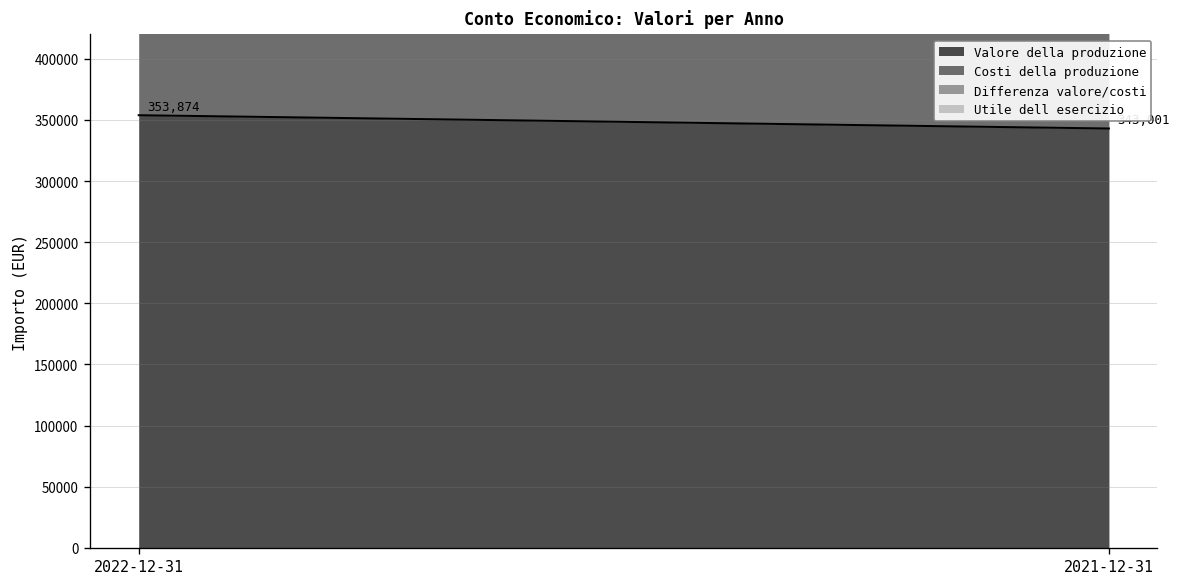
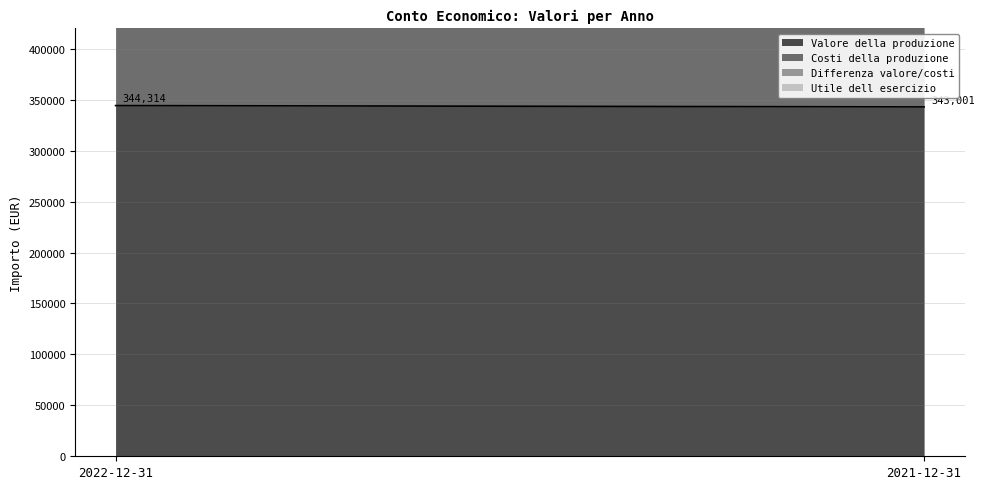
Valore della produzione, 2022-12-31: 353,874 -> 344,314
